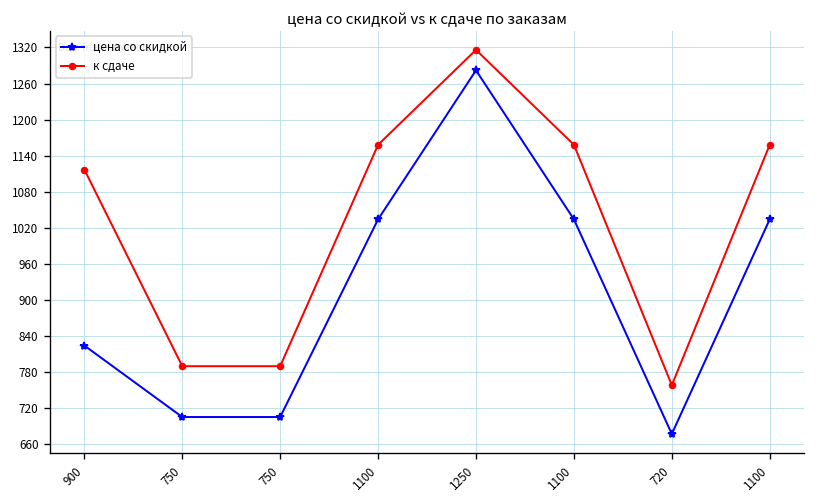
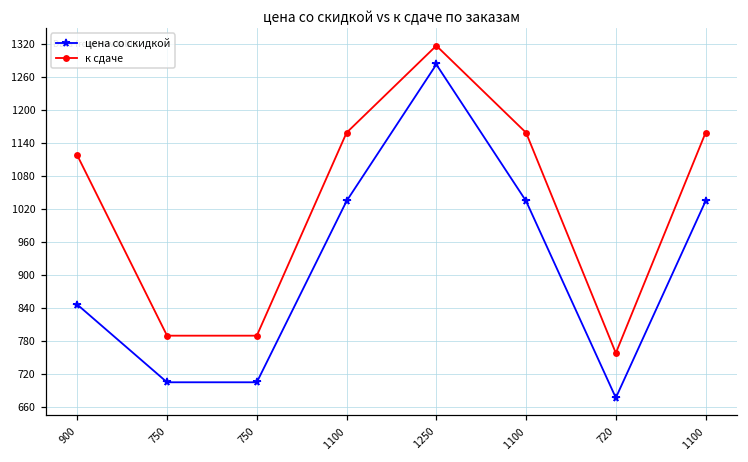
цена со скидкой, 900: 820 -> 850
